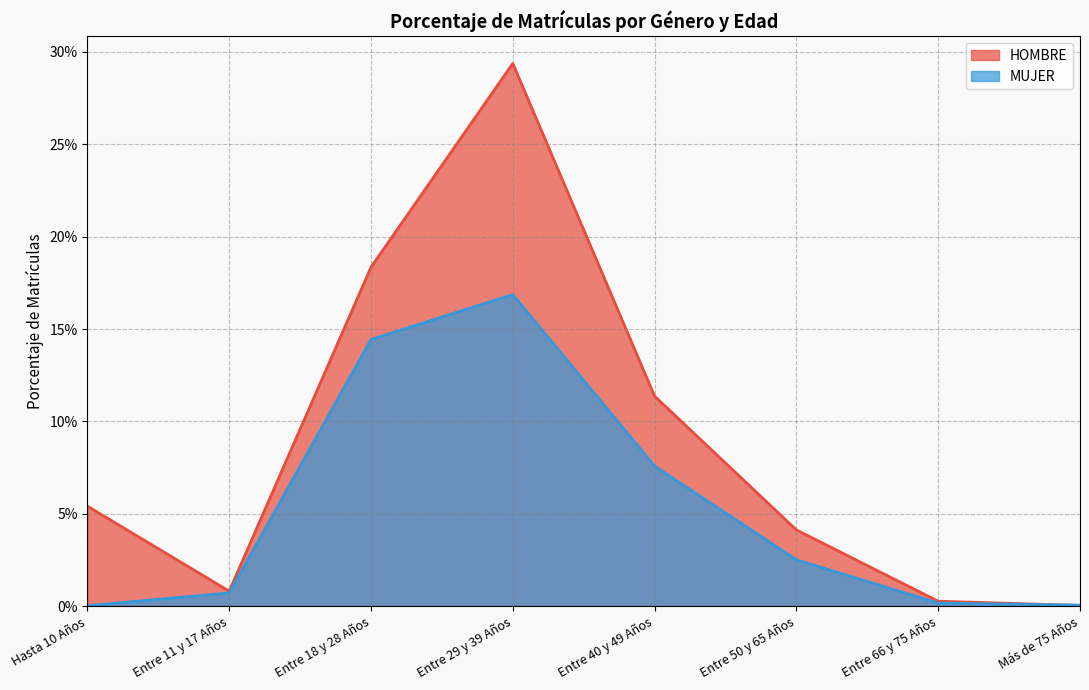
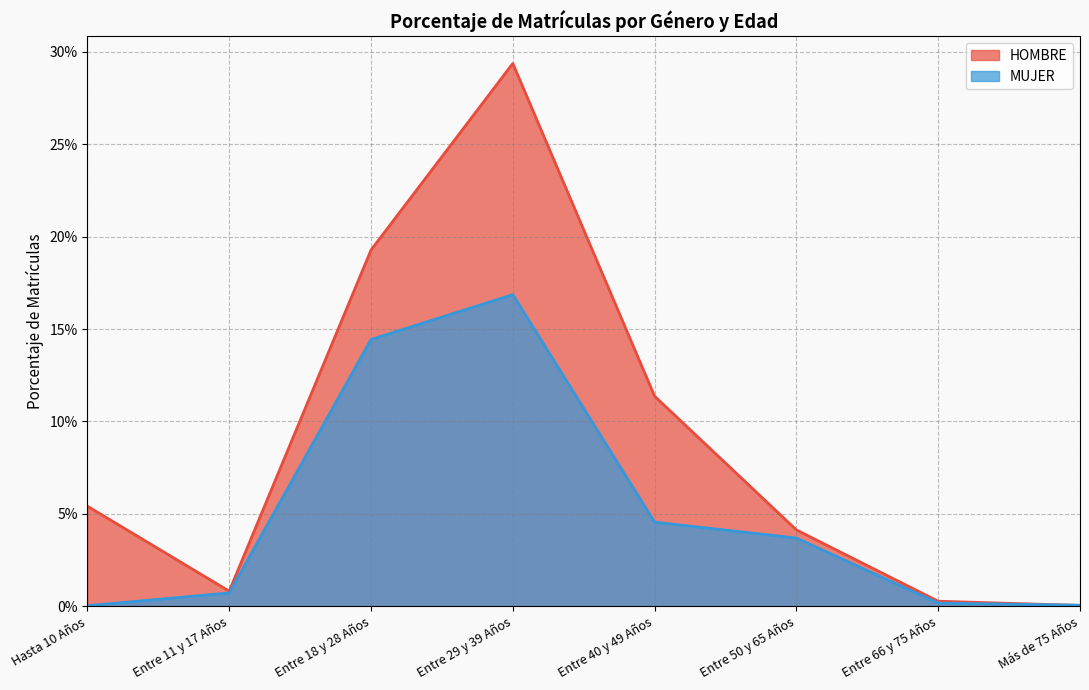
HOMBRE, Entre 18 y 28 Años: 18.3% -> 19.3%
MUJER, Entre 40 y 49 Años: 7.6% -> 4.5%
MUJER, Entre 50 y 65 Años: 2.5% -> 3.7%
